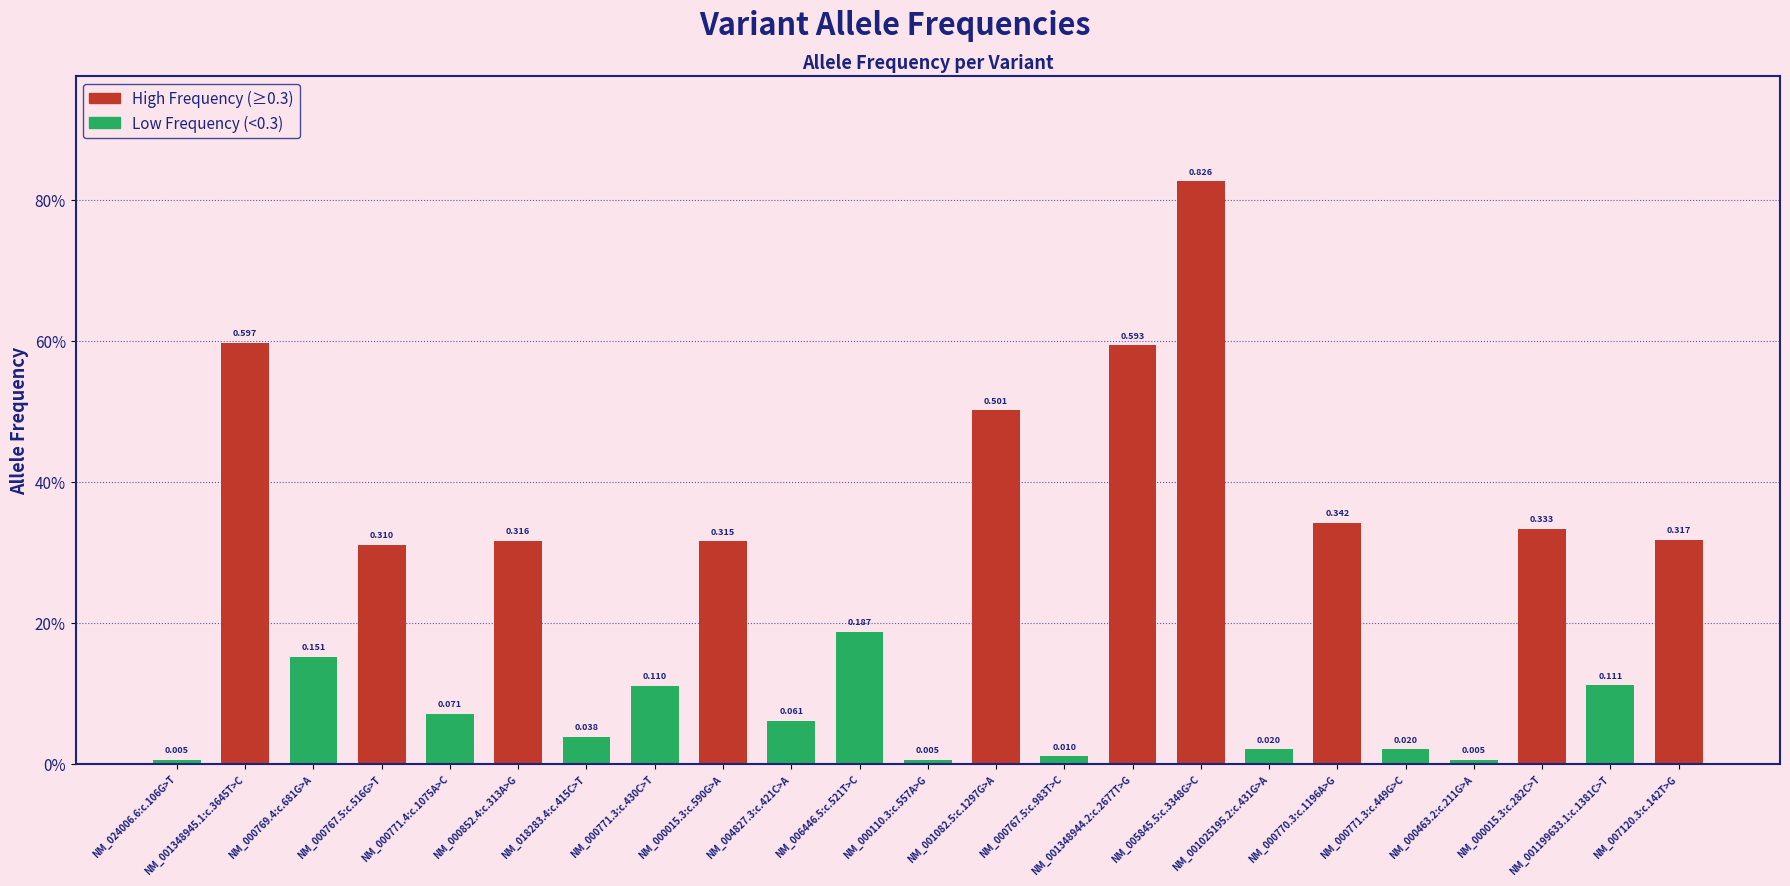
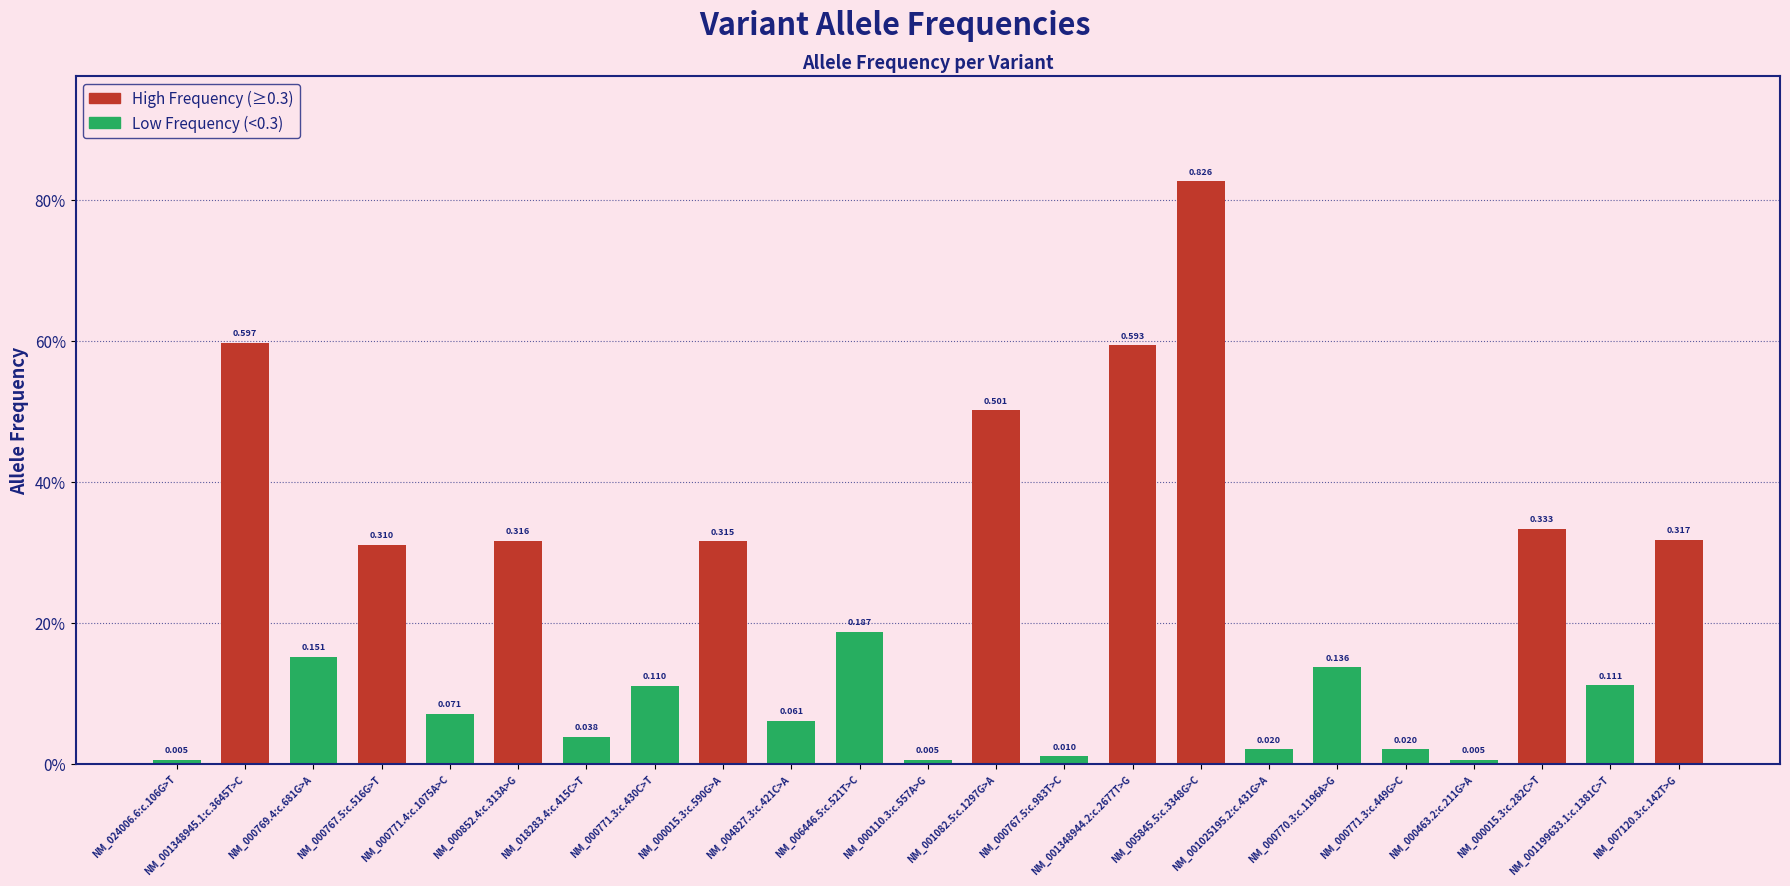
NM_000770.3:c.1196A>G: 0.342 -> 0.136
